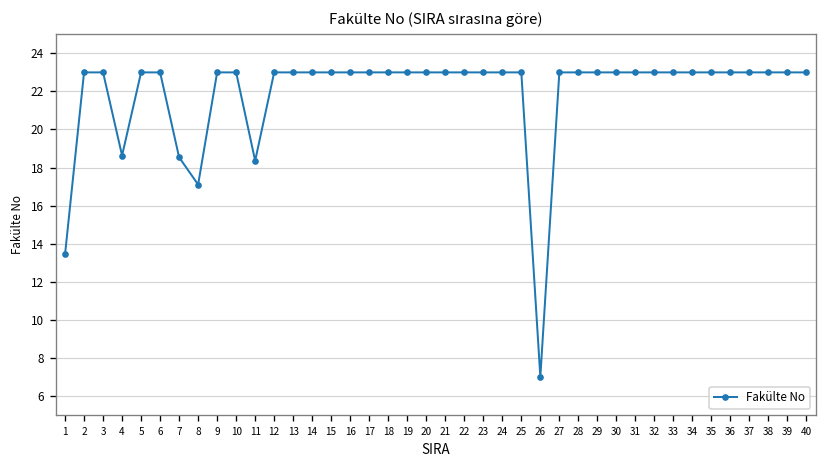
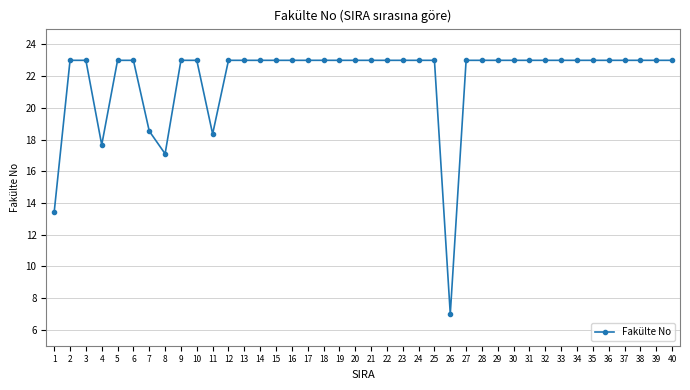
4: 18.6 -> 17.7
